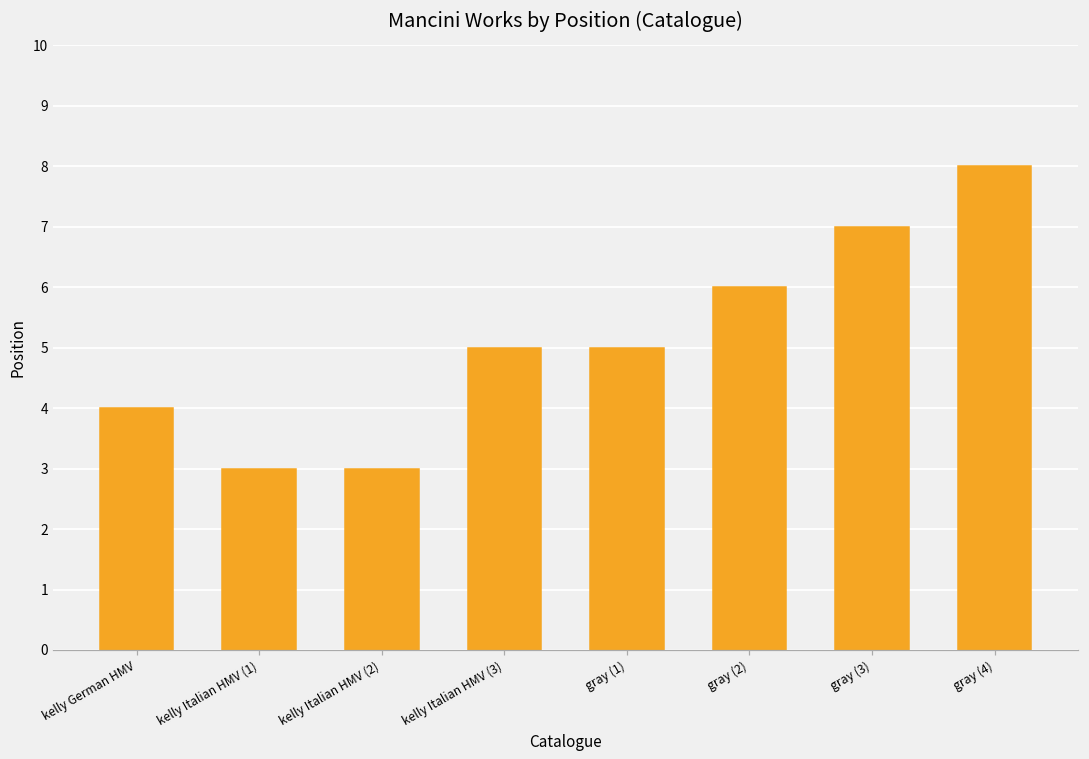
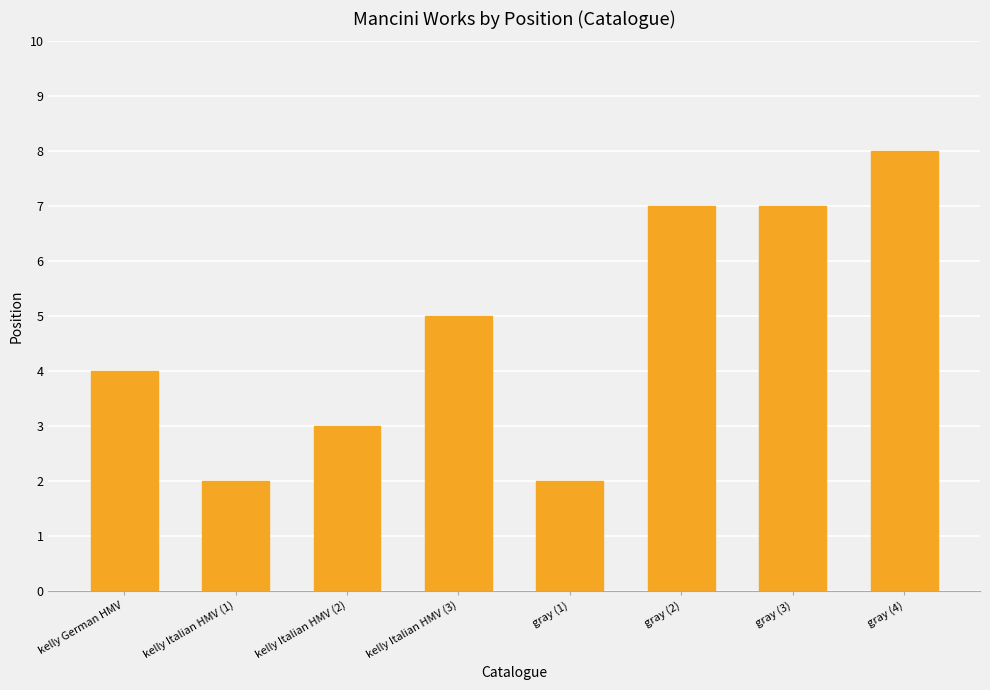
kelly Italian HMV (1): 3 -> 2
gray (1): 5 -> 2
gray (2): 6 -> 7
